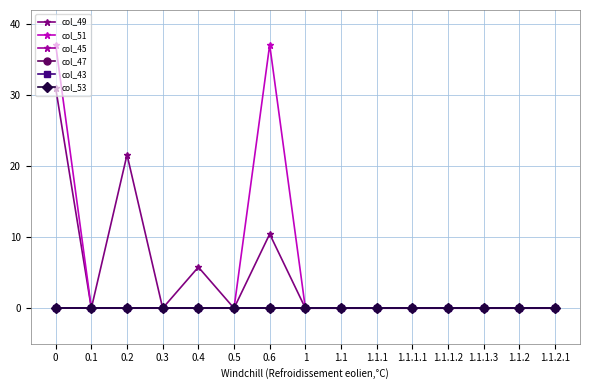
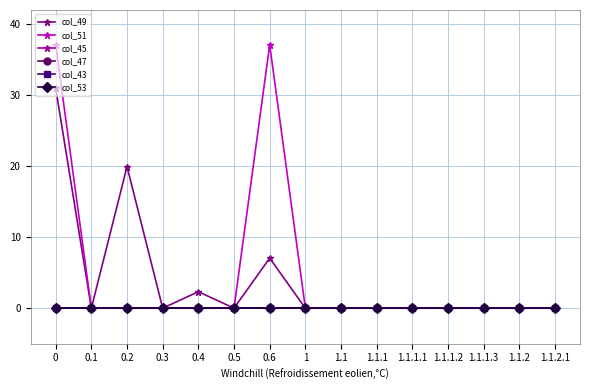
col_49, 0.2: 22 -> 20
col_49, 0.4: 6 -> 2
col_49, 0.6: 10 -> 7
